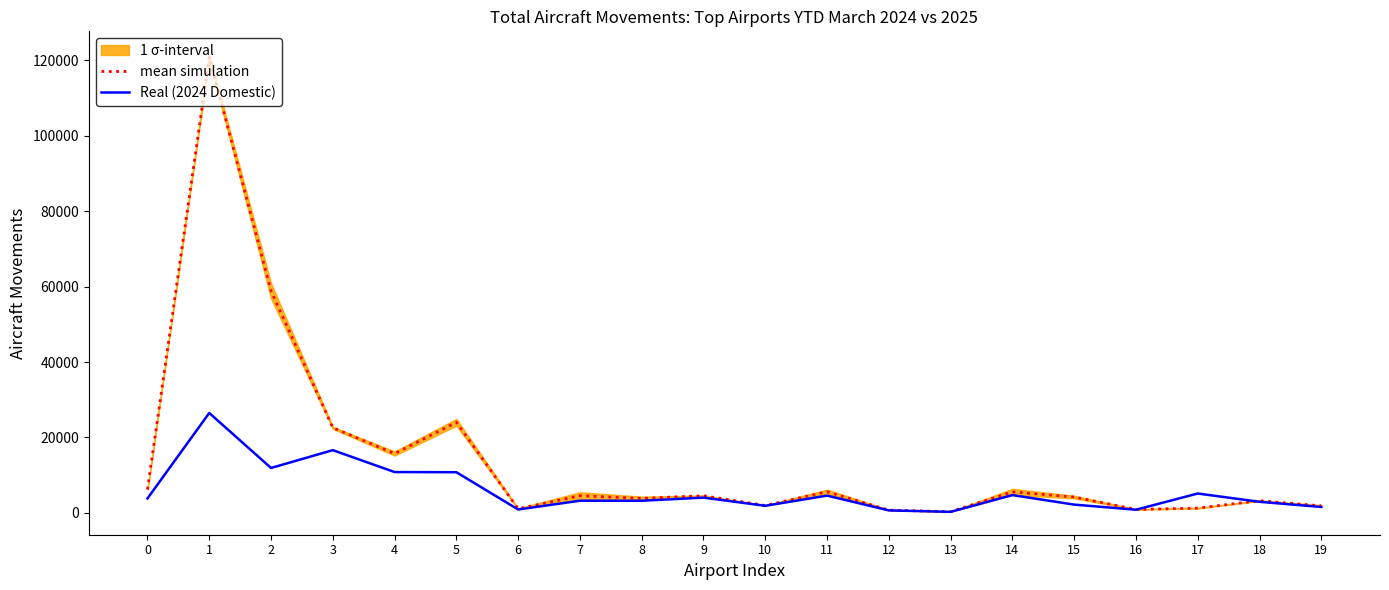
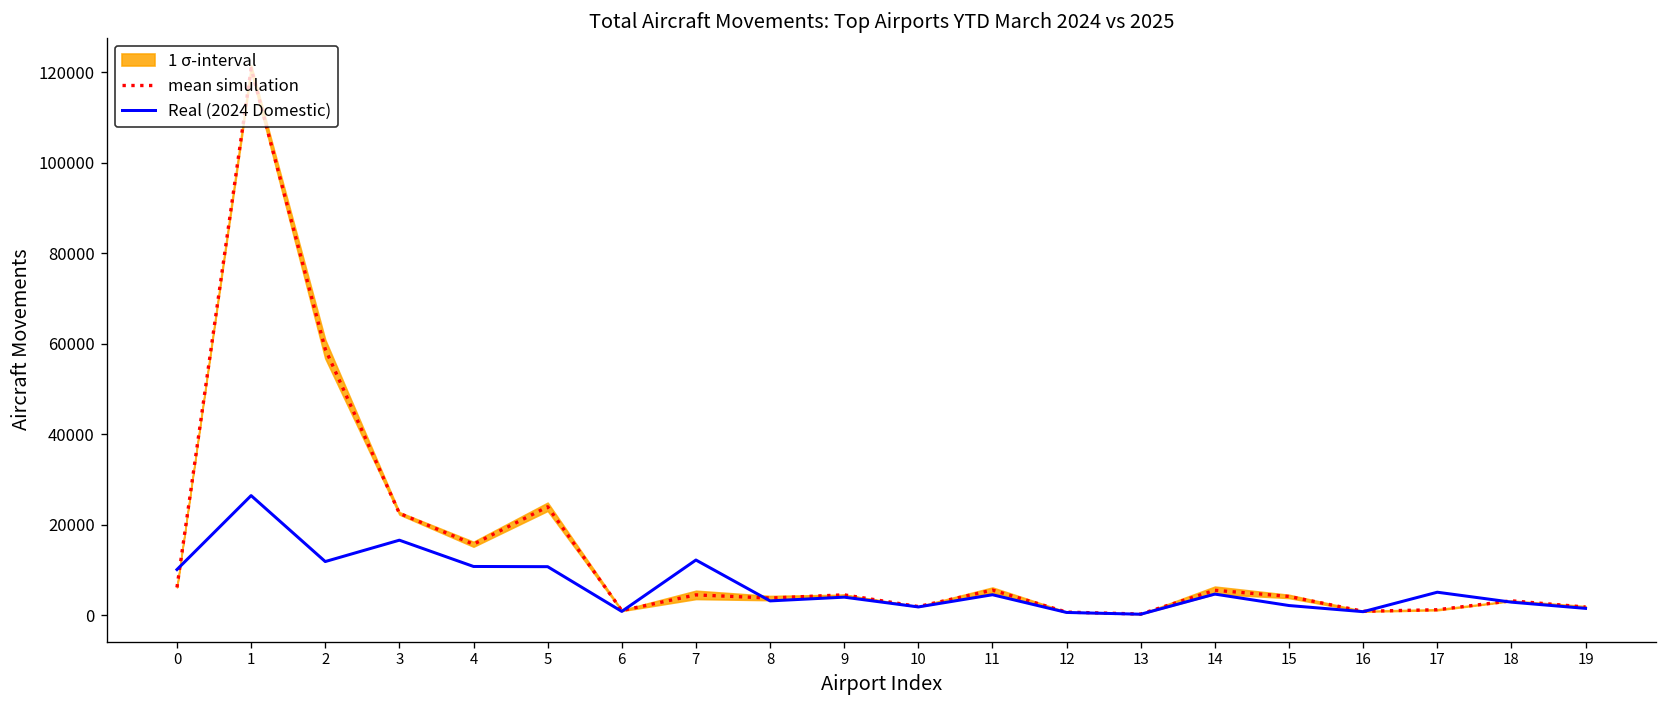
Real (2024 Domestic), 0: 4000 -> 10000
Real (2024 Domestic), 7: 3000 -> 12000
